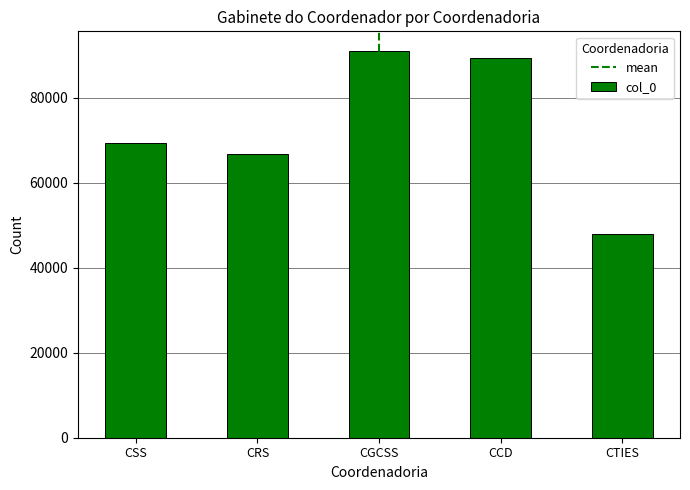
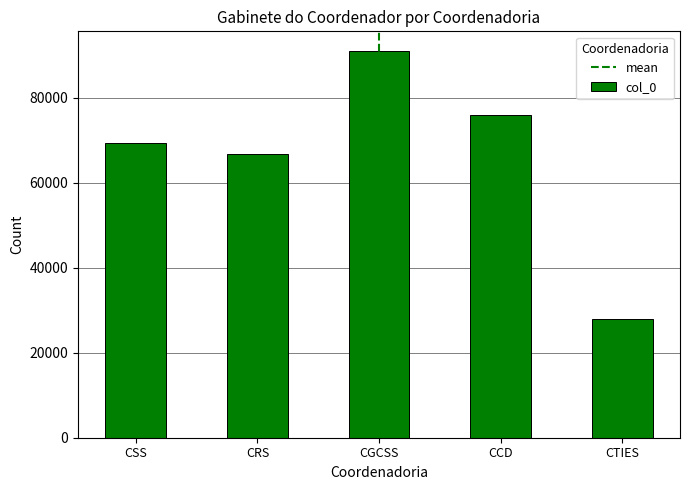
CCD: 89000 -> 76000
CTIES: 48000 -> 28000
